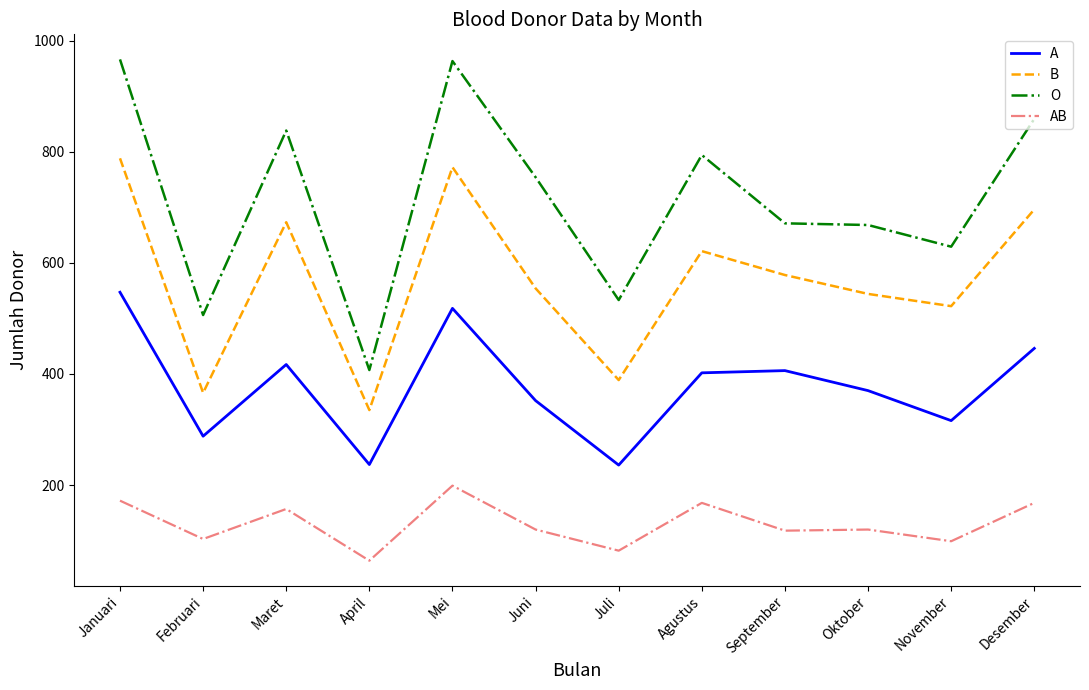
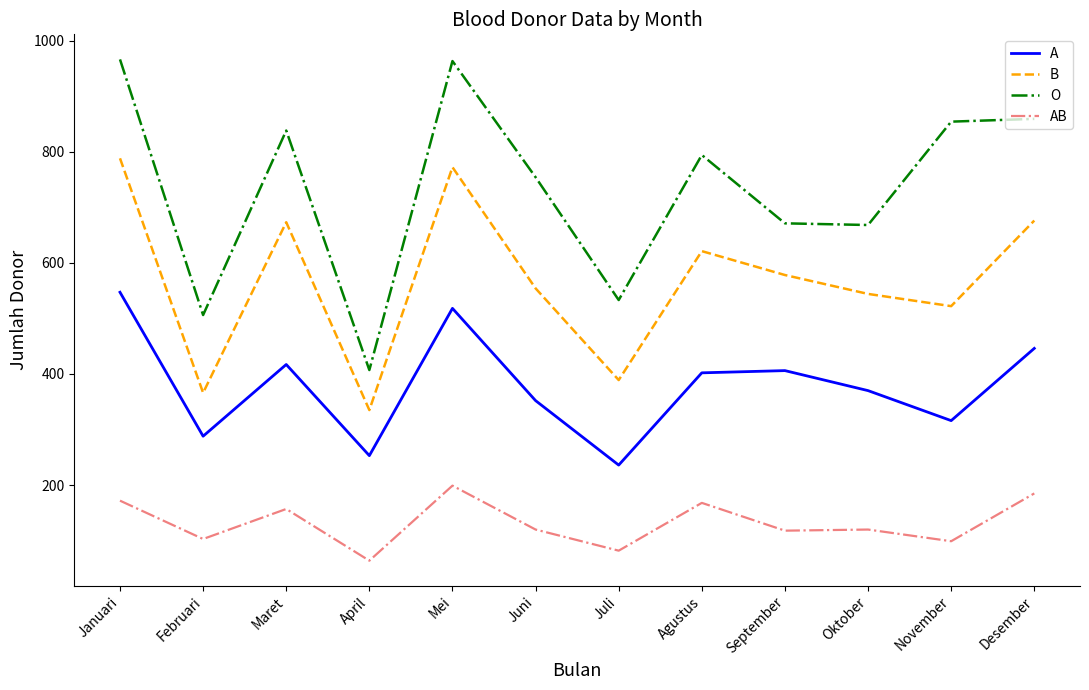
A, April: 240 -> 250
O, November: 630 -> 850
B, Desember: 700 -> 680
AB, Desember: 170 -> 190
